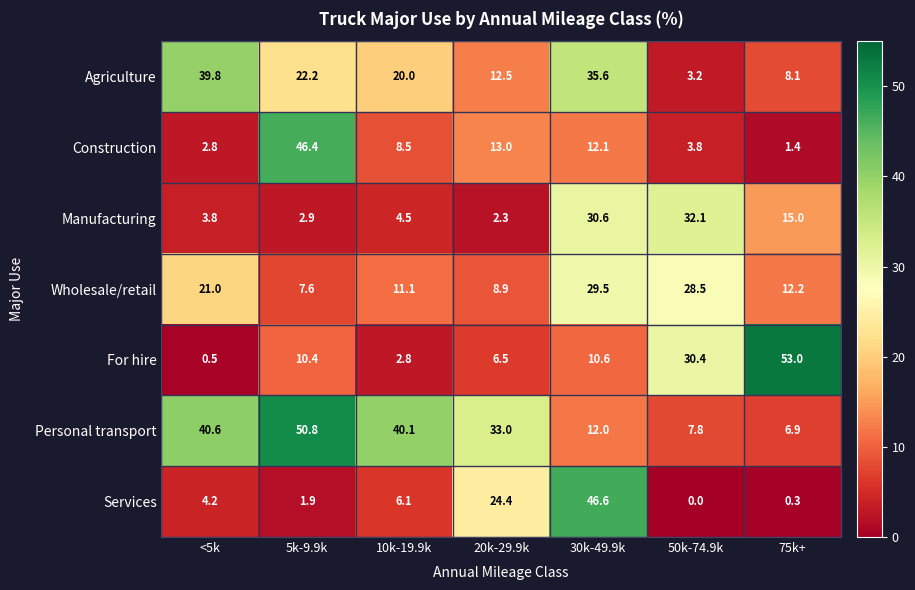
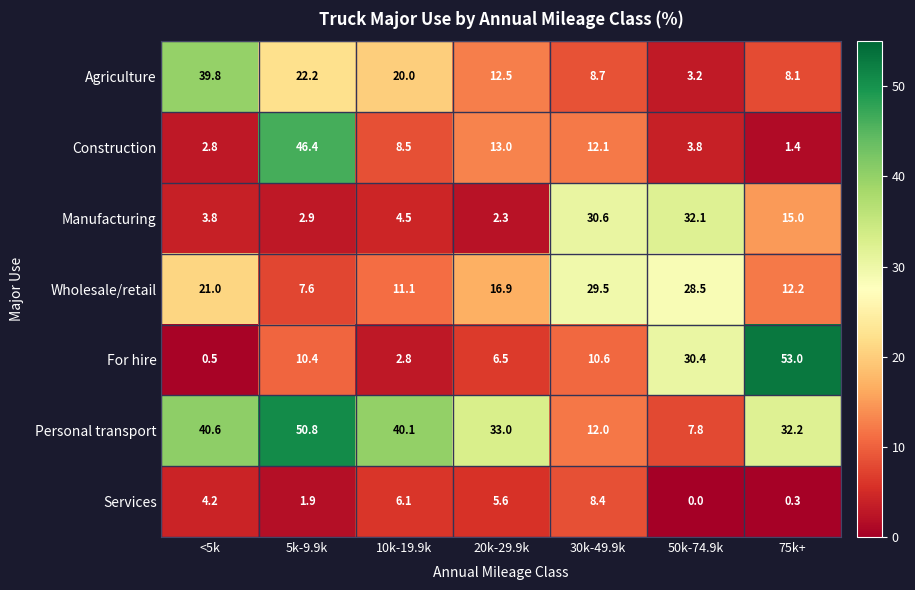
Agriculture, 30k-49.9k: 35.6 -> 8.7
Wholesale/retail, 20k-29.9k: 8.9 -> 16.9
Personal transport, 75k+: 6.9 -> 32.2
Services, 20k-29.9k: 24.4 -> 5.6
Services, 30k-49.9k: 46.6 -> 8.4
